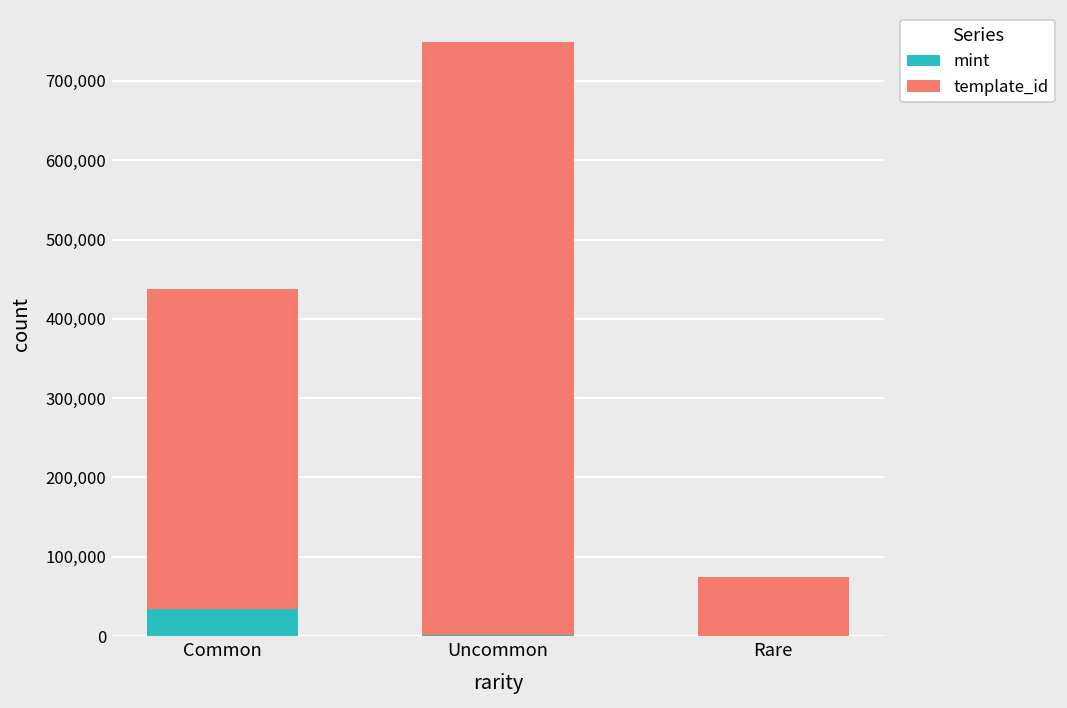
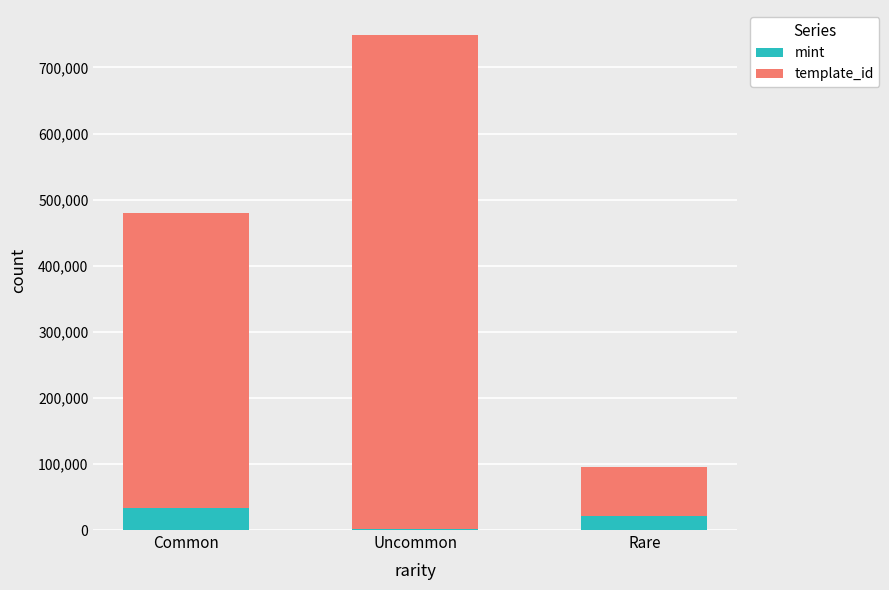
template_id, Common: 400,000 -> 450,000
mint, Rare: 0 -> 20,000
